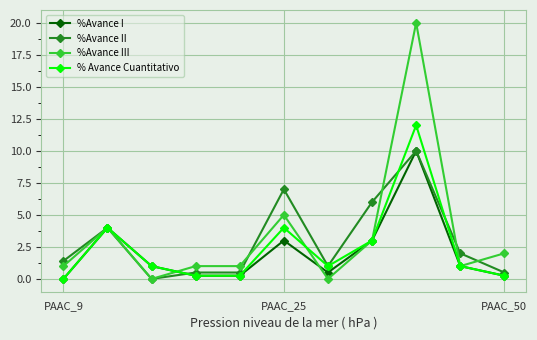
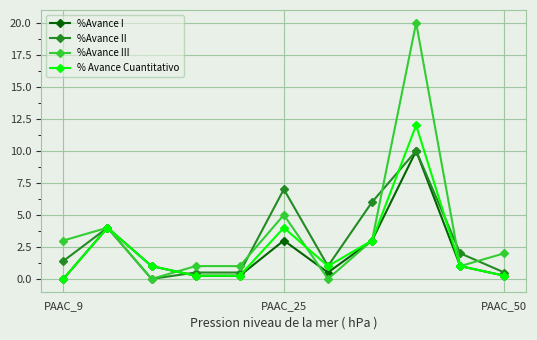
%Avance III, PAAC_9: 1 -> 3
